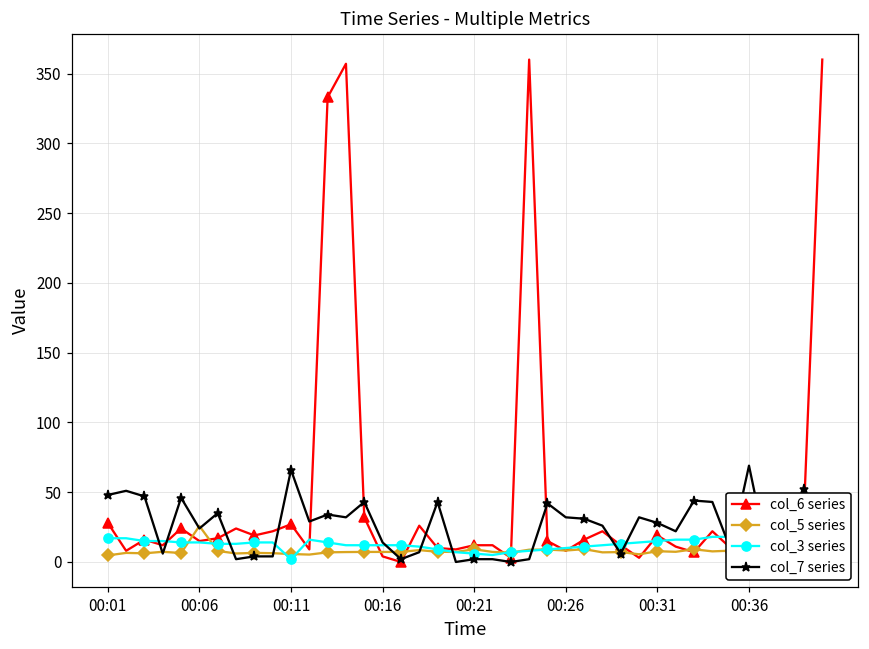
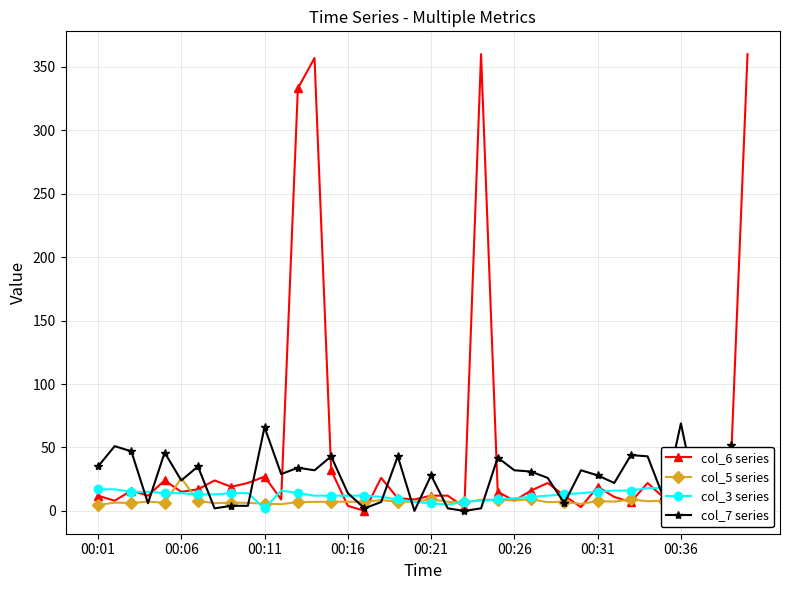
col_6 series, 00:01: 28 -> 12
col_7 series, 00:01: 48 -> 35
col_7 series, 00:21: 2 -> 28
